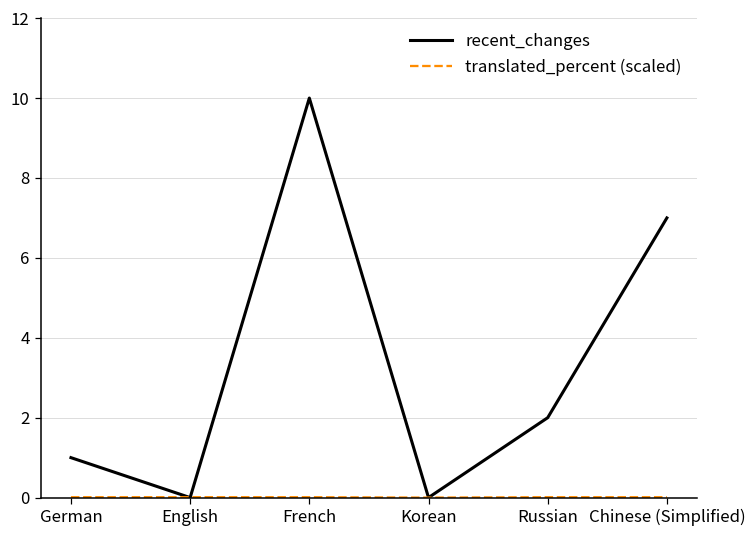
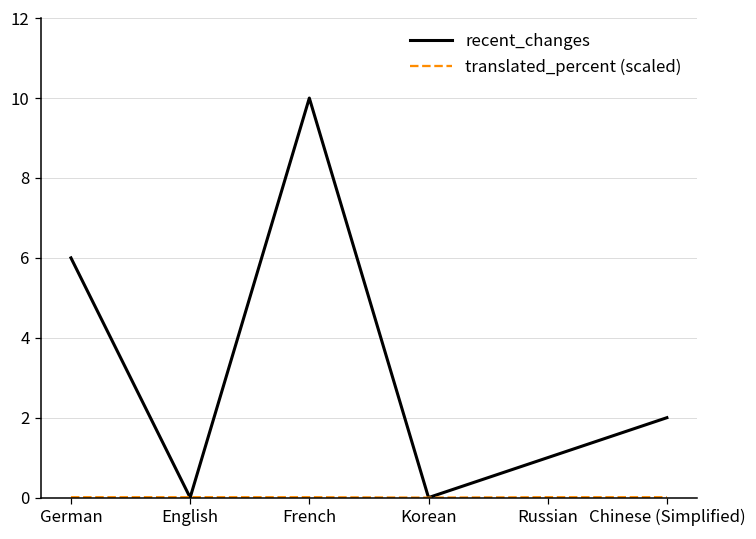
recent_changes, German: 1 -> 6
recent_changes, Russian: 2 -> 1
recent_changes, Chinese (Simplified): 7 -> 2
